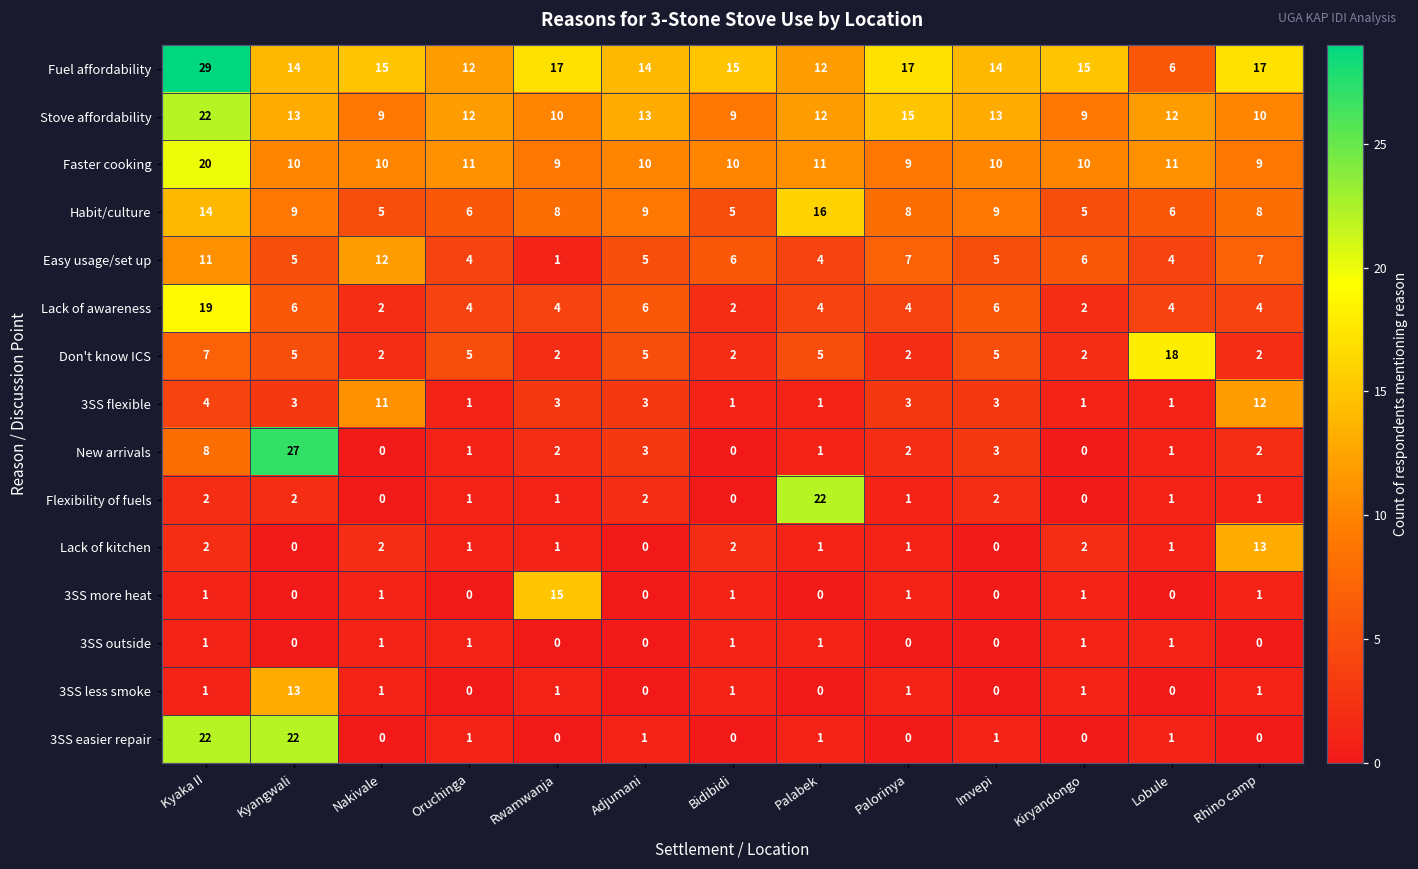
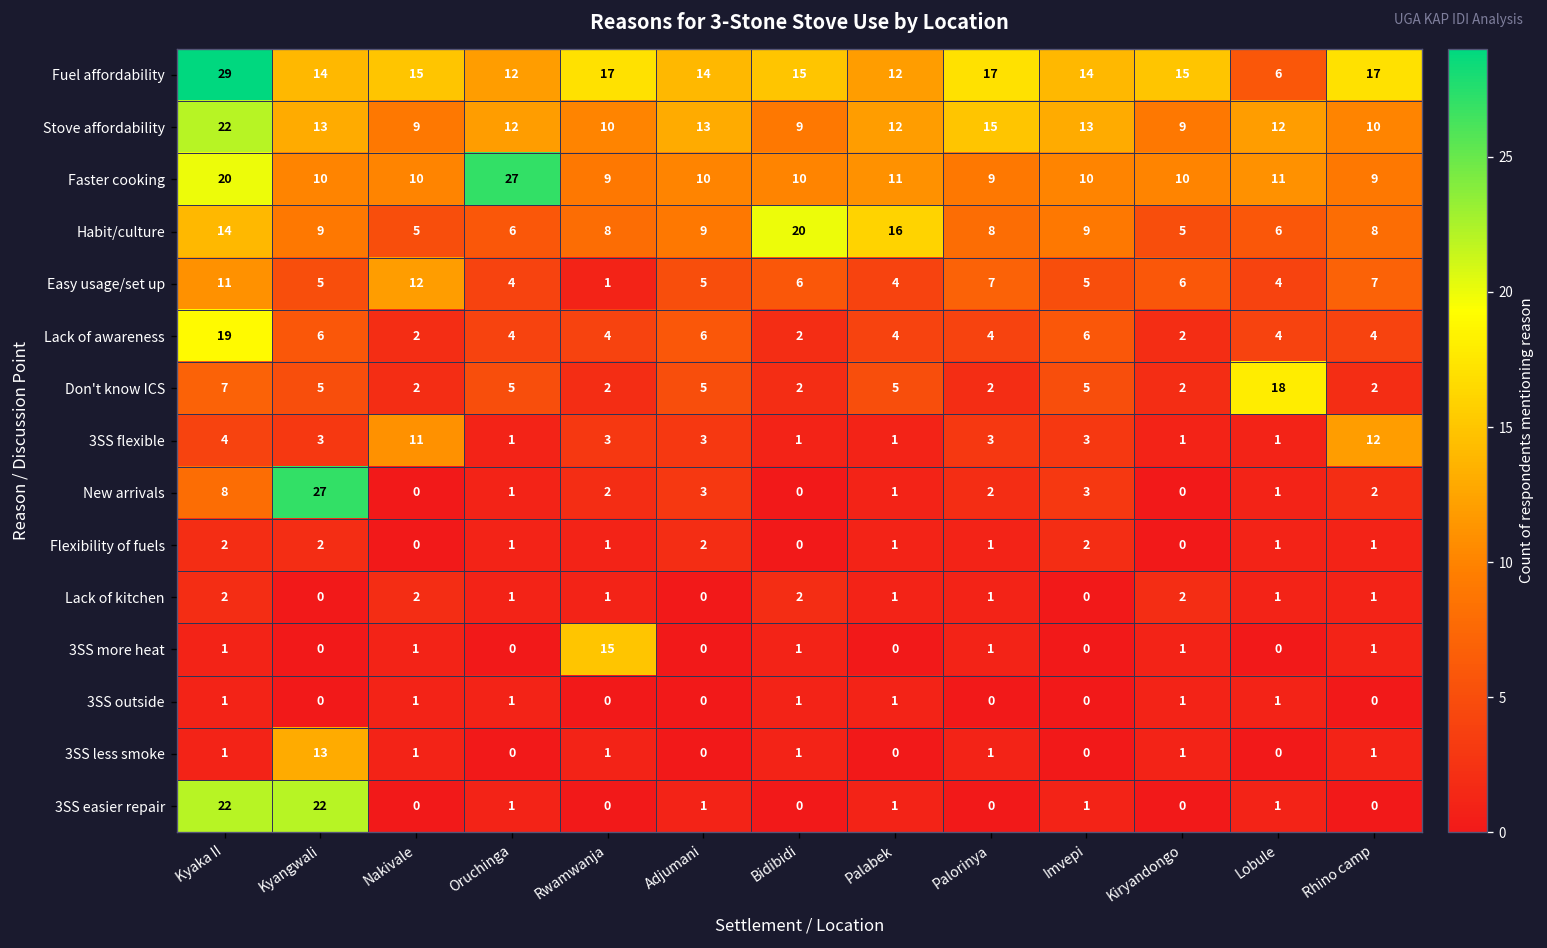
Faster cooking, Oruchinga: 11 -> 27
Habit/culture, Bidibidi: 5 -> 20
Flexibility of fuels, Palabek: 22 -> 1
Lack of kitchen, Rhino camp: 13 -> 1
